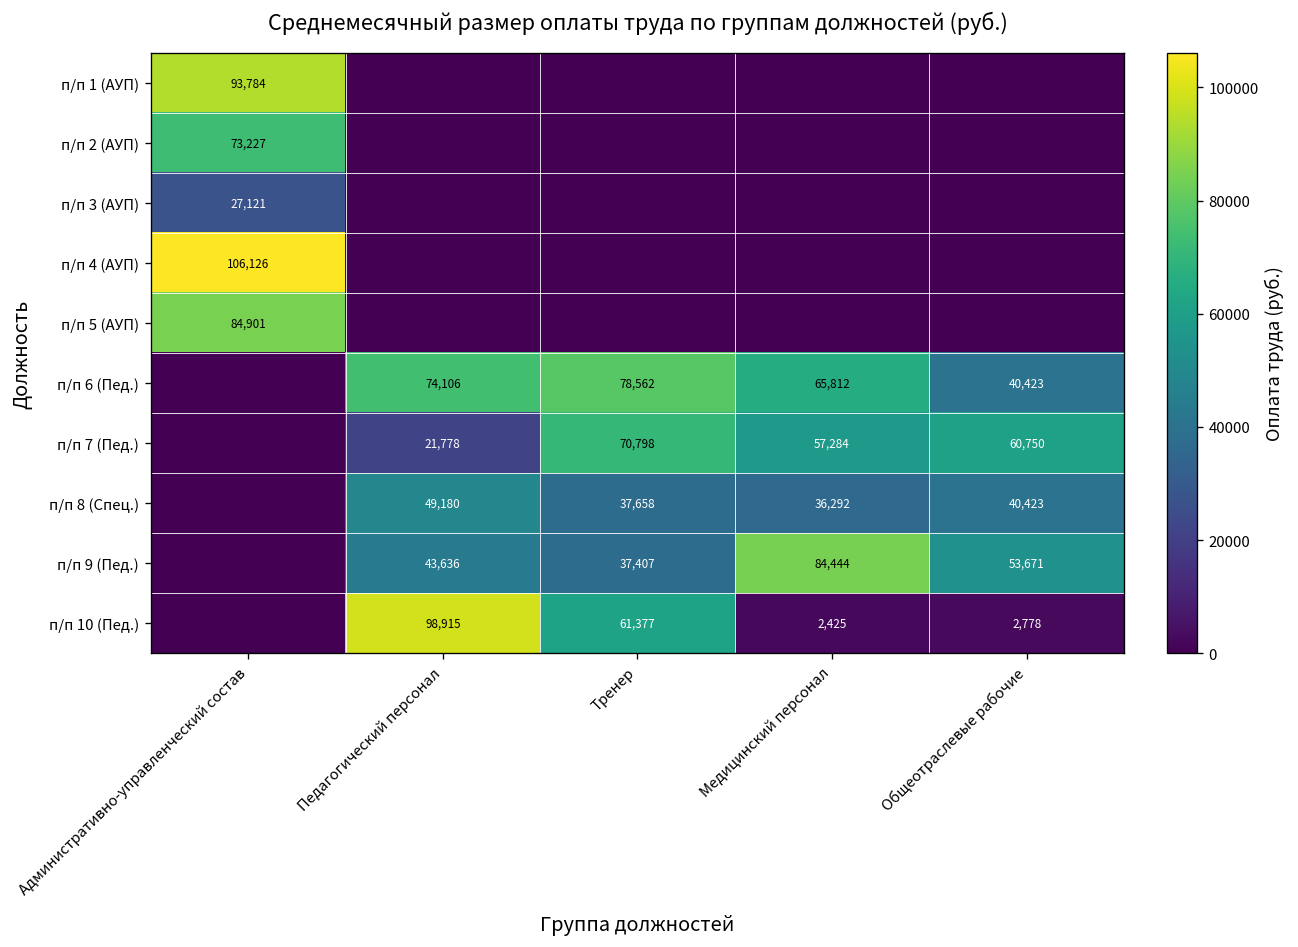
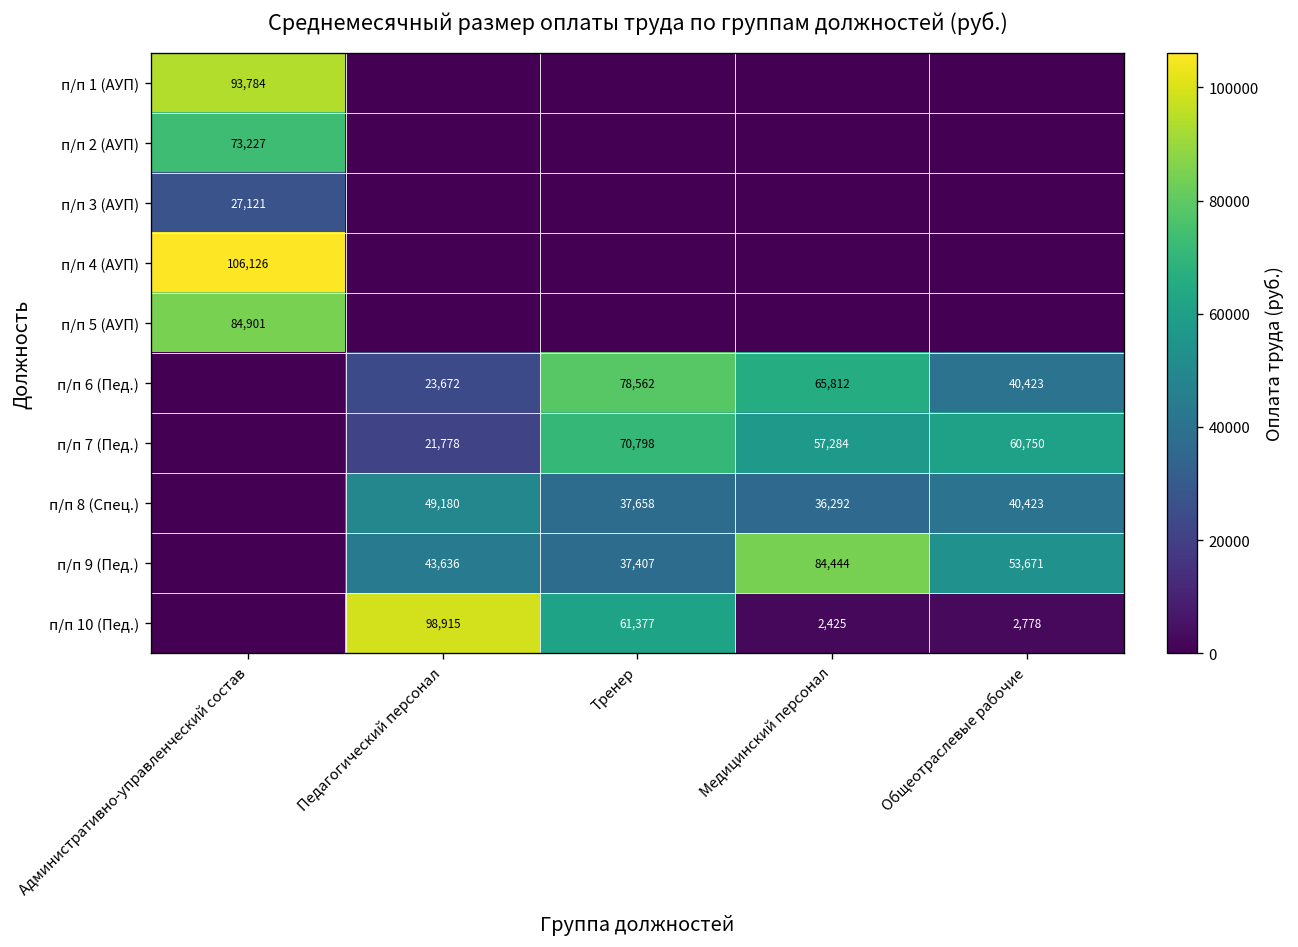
п/п 6 (Пед.), Педагогический персонал: 74,106 -> 23,672
